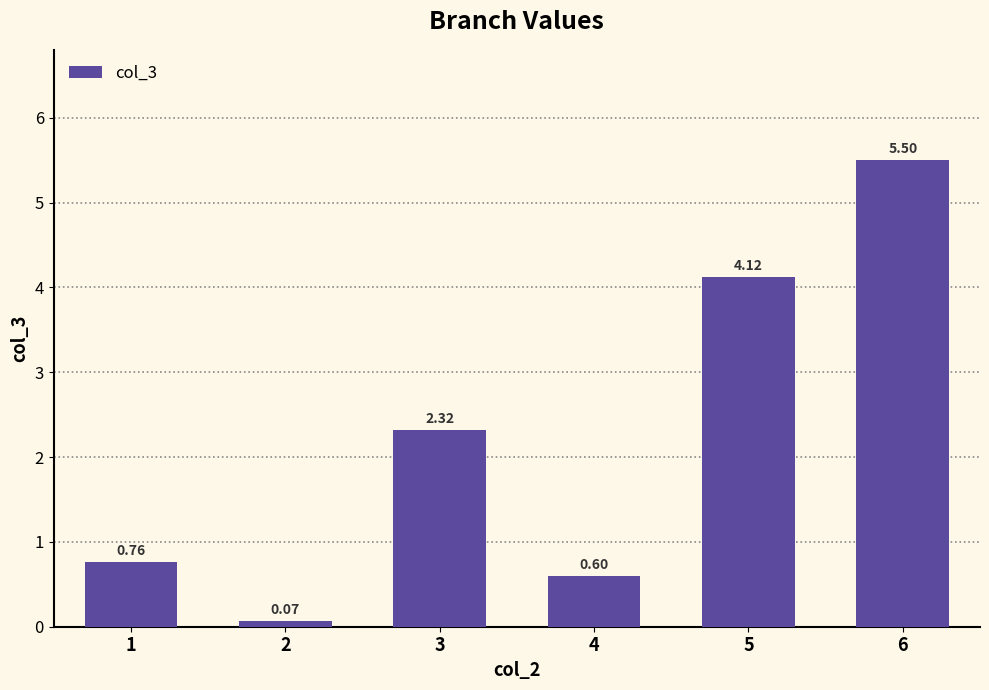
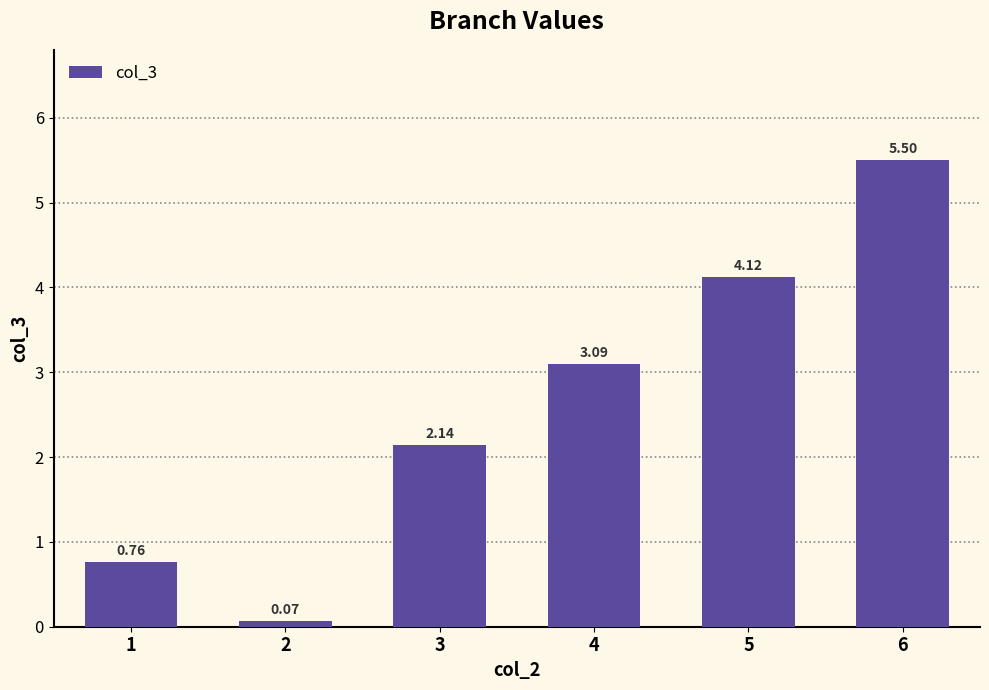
3: 2.32 -> 2.14
4: 0.60 -> 3.09
